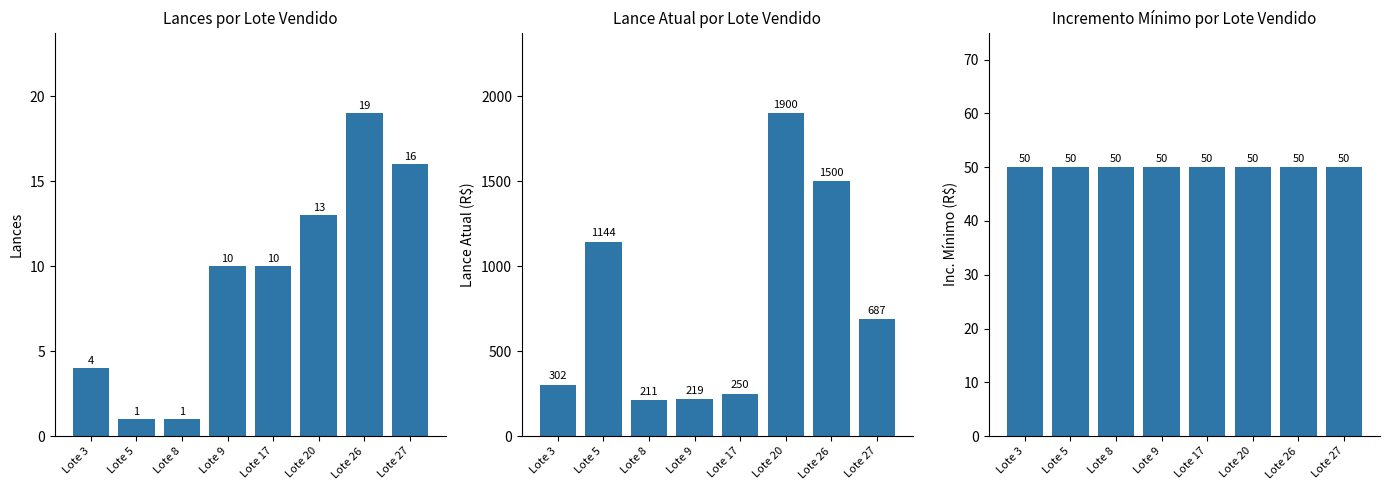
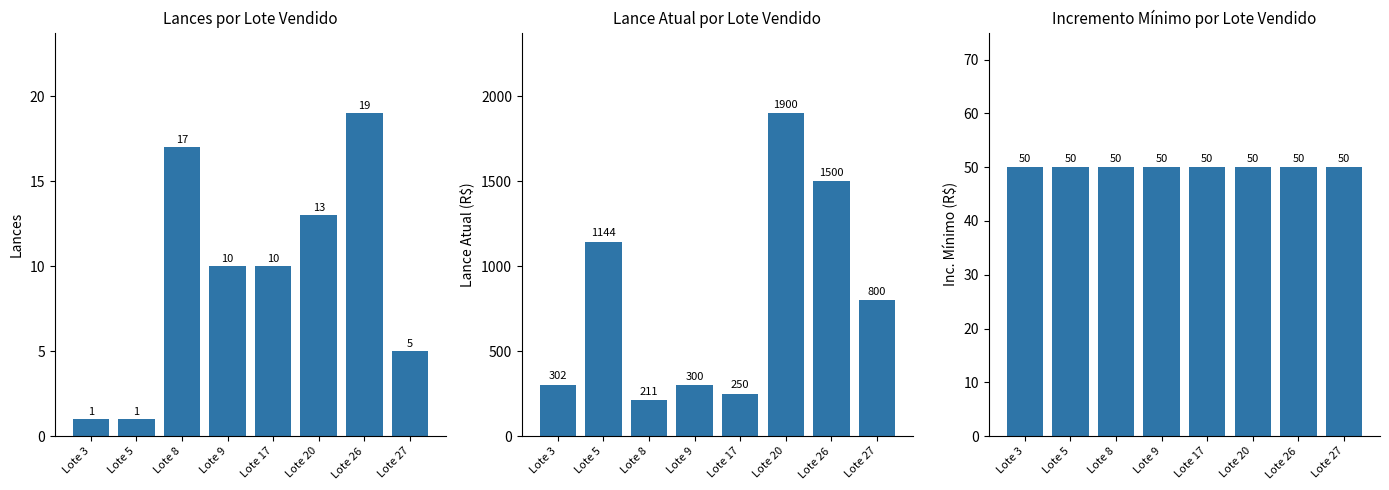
Lances por Lote Vendido, Lote 3: 4 -> 1
Lances por Lote Vendido, Lote 8: 1 -> 17
Lances por Lote Vendido, Lote 27: 16 -> 5
Lance Atual por Lote Vendido, Lote 9: 219 -> 300
Lance Atual por Lote Vendido, Lote 27: 687 -> 800
